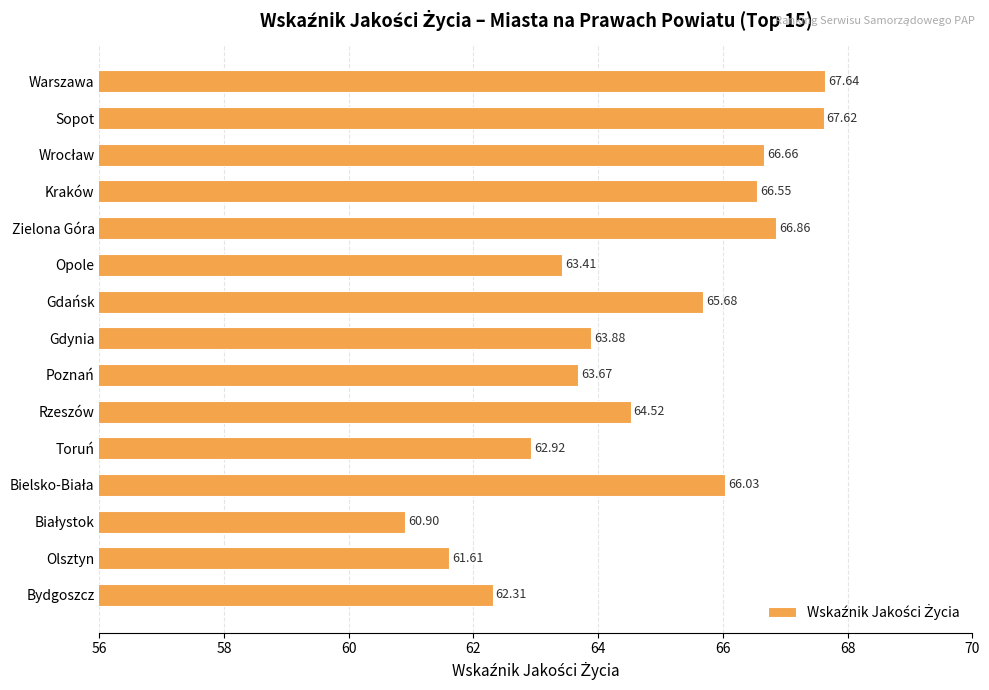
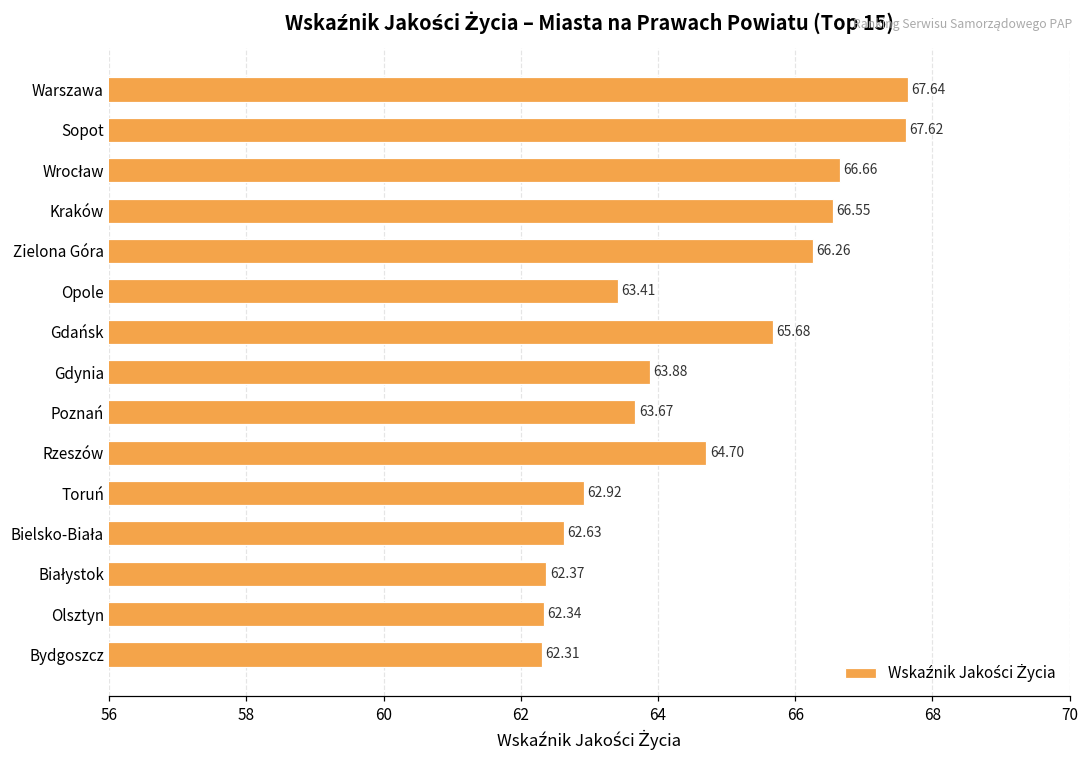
Zielona Góra: 66.86 -> 66.26
Rzeszów: 64.52 -> 64.70
Bielsko-Biała: 66.03 -> 62.63
Białystok: 60.90 -> 62.37
Olsztyn: 61.61 -> 62.34
